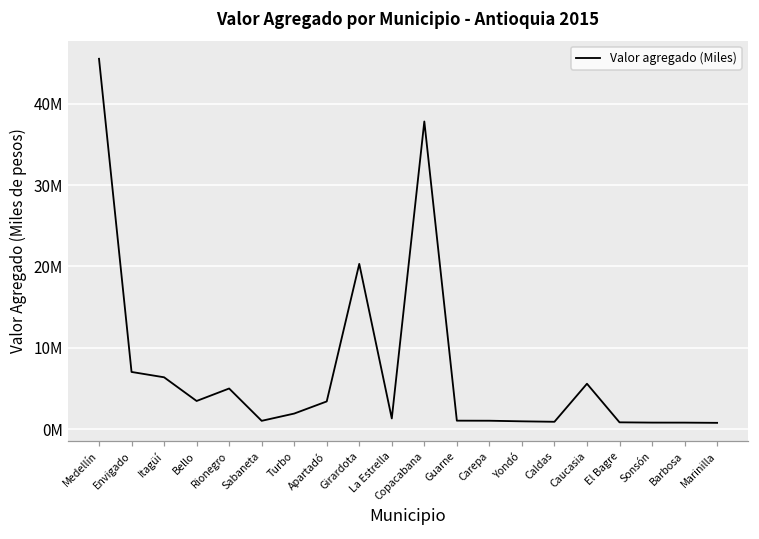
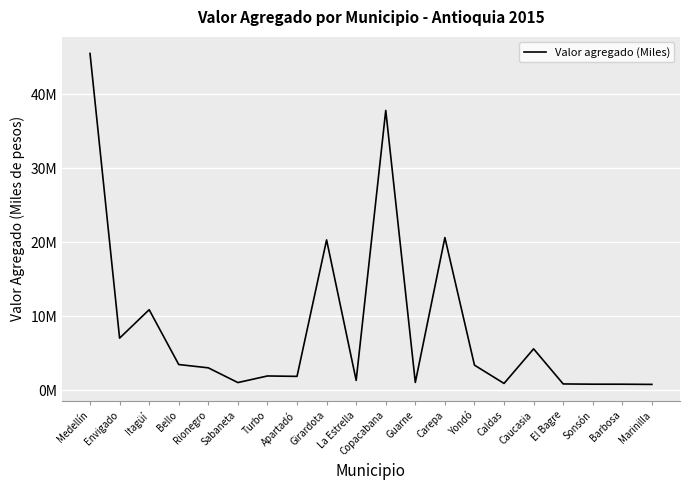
Itagüí: 6000000 -> 11000000
Rionegro: 5000000 -> 3000000
Apartadó: 3000000 -> 2000000
Carepa: 1000000 -> 21000000
Yondó: 1000000 -> 3000000
